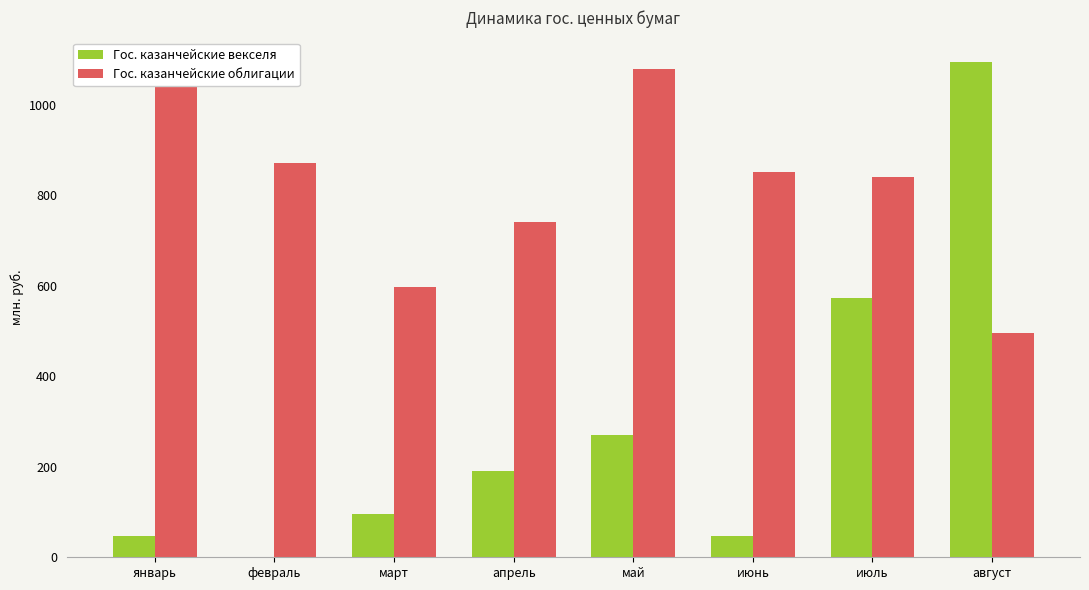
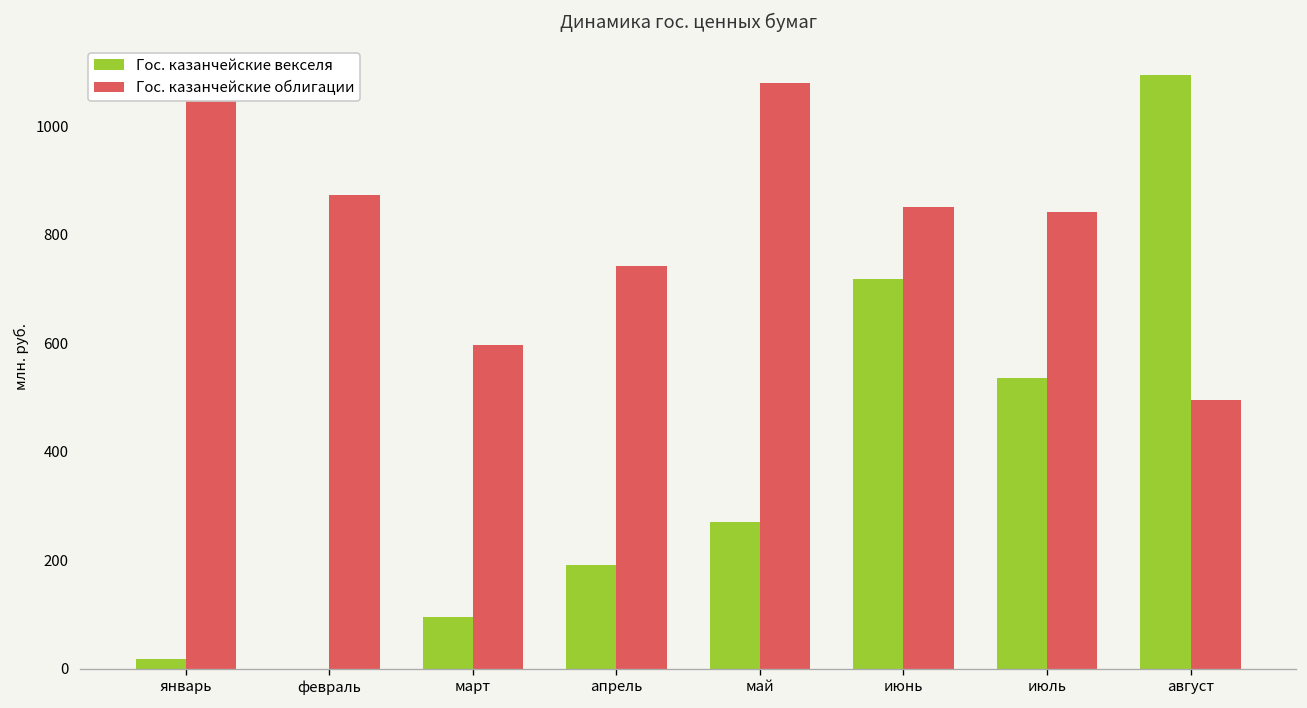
Гос. казанчейские векселя, январь: 50 -> 20
Гос. казанчейские векселя, июнь: 50 -> 720
Гос. казанчейские векселя, июль: 570 -> 540
